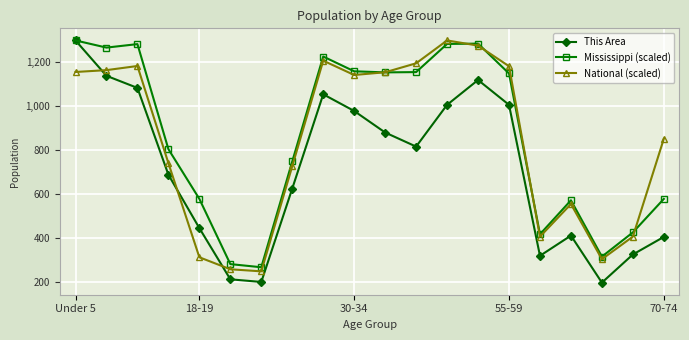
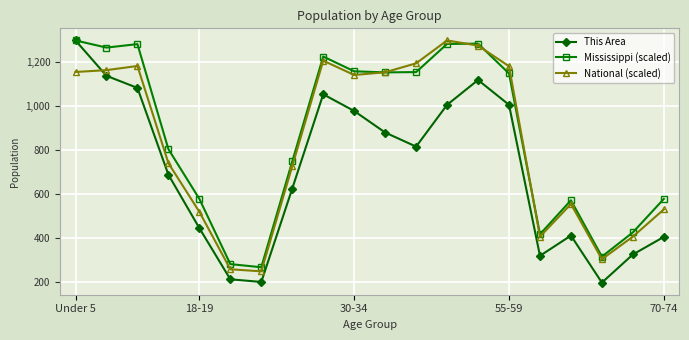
National (scaled), 18-19: 310 -> 520
National (scaled), 70-74: 850 -> 530
